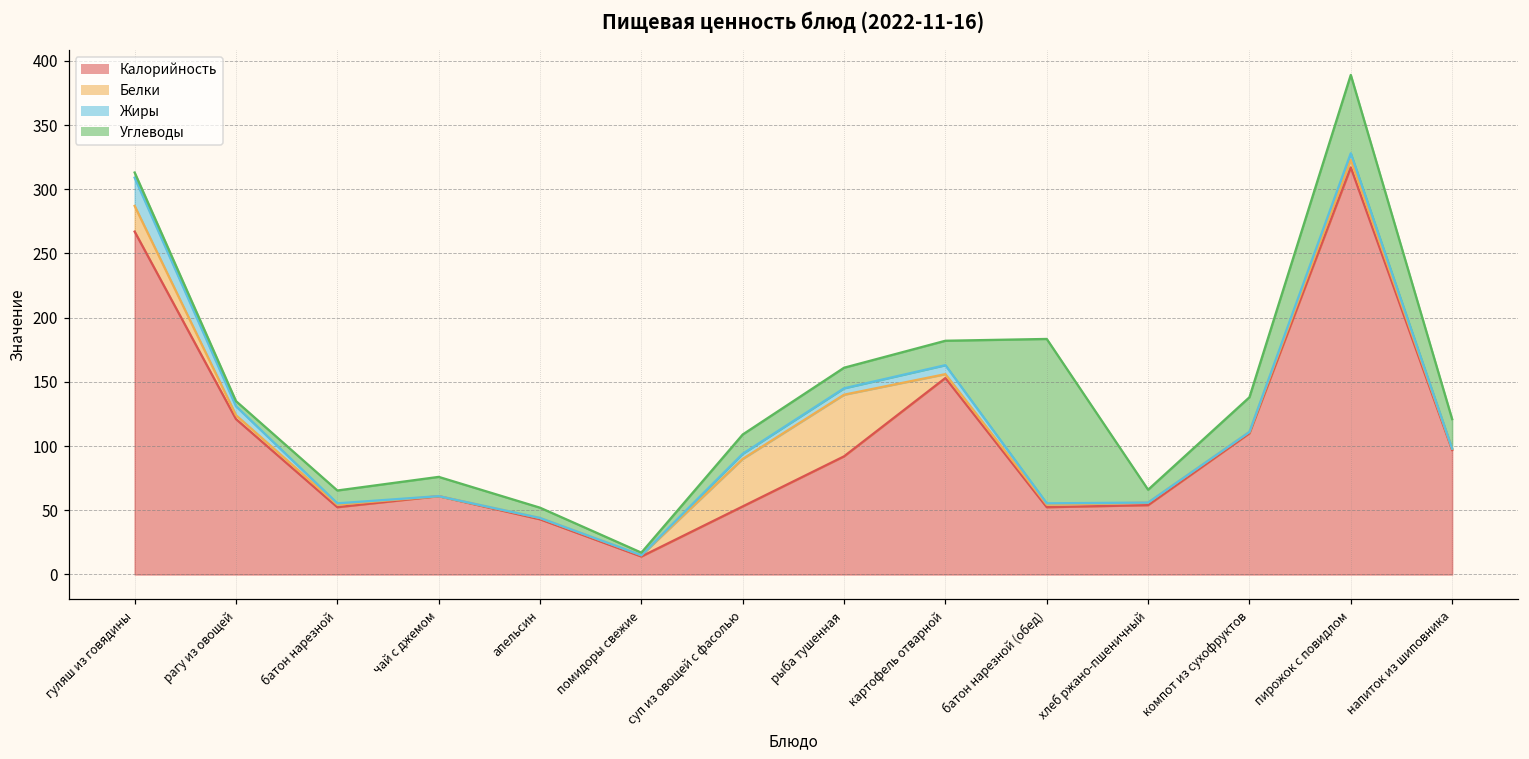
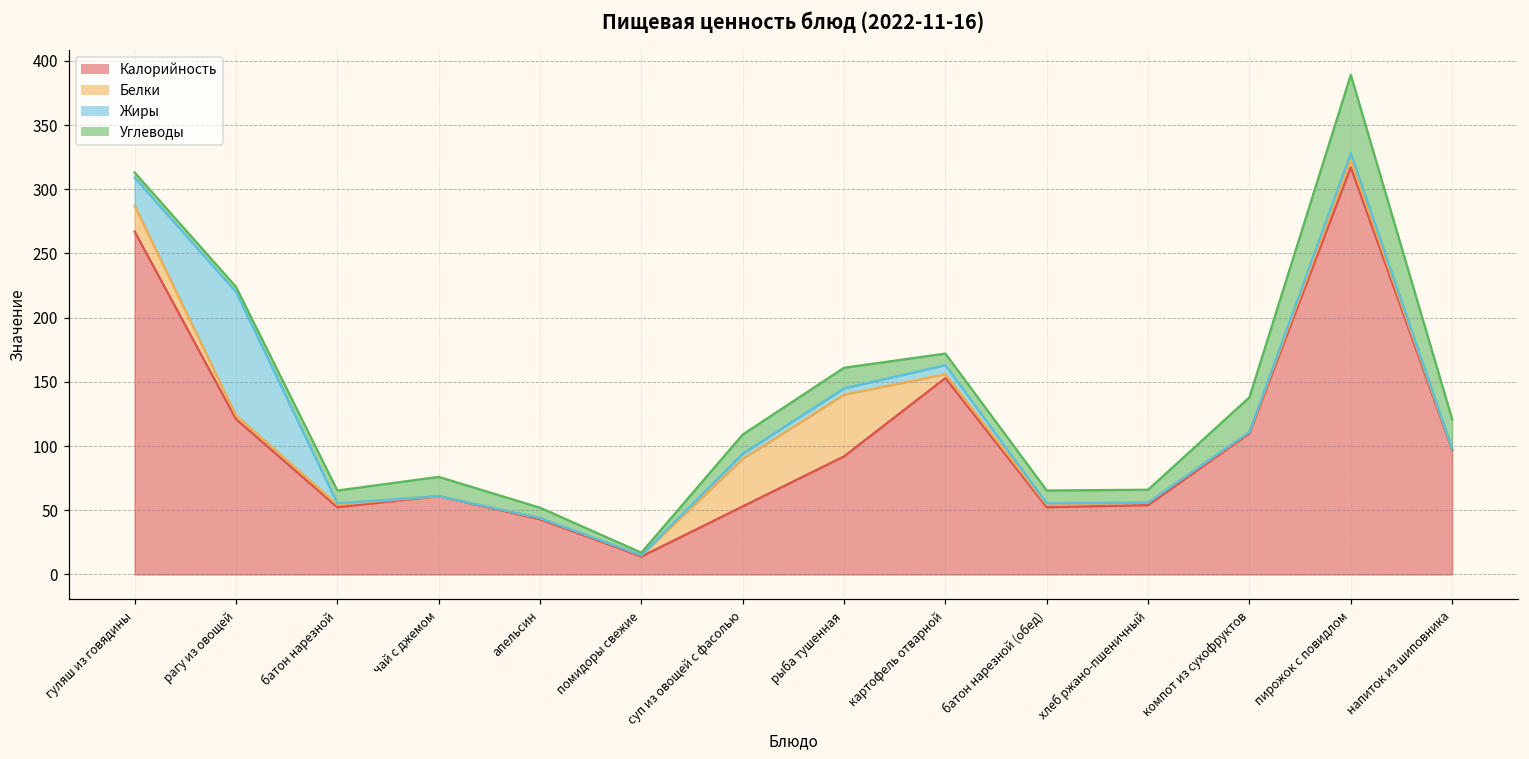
Жиры, рагу из овощей: 7 -> 96
Углеводы, картофель отварной: 19 -> 9
Углеводы, батон нарезной (обед): 128 -> 10
